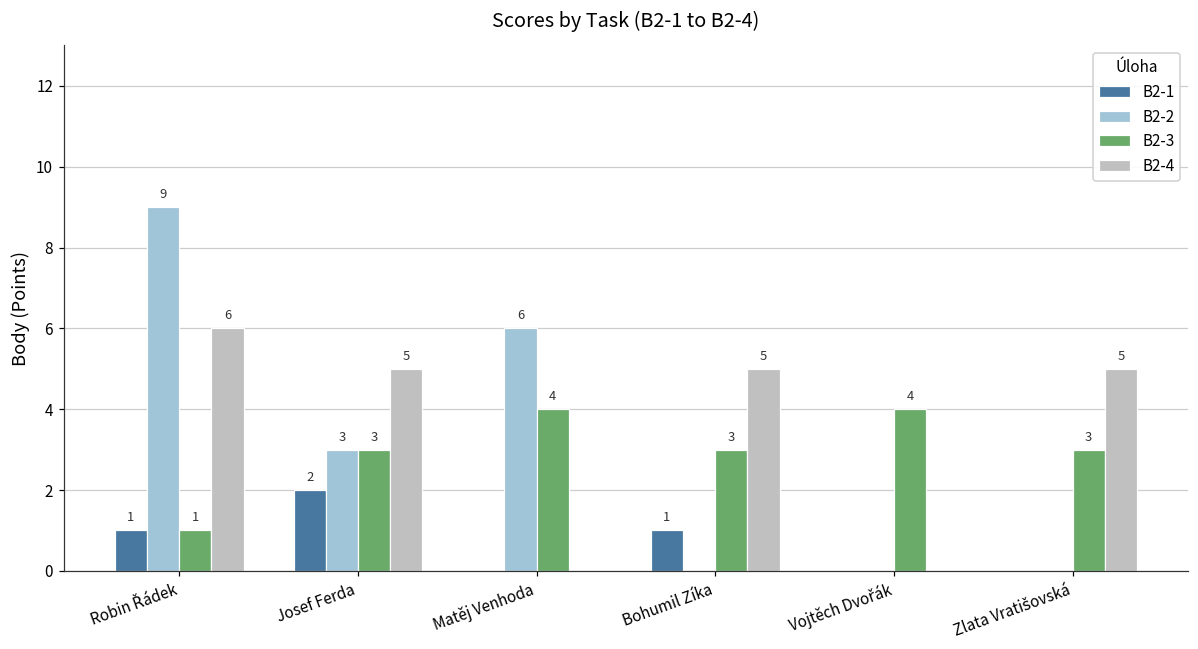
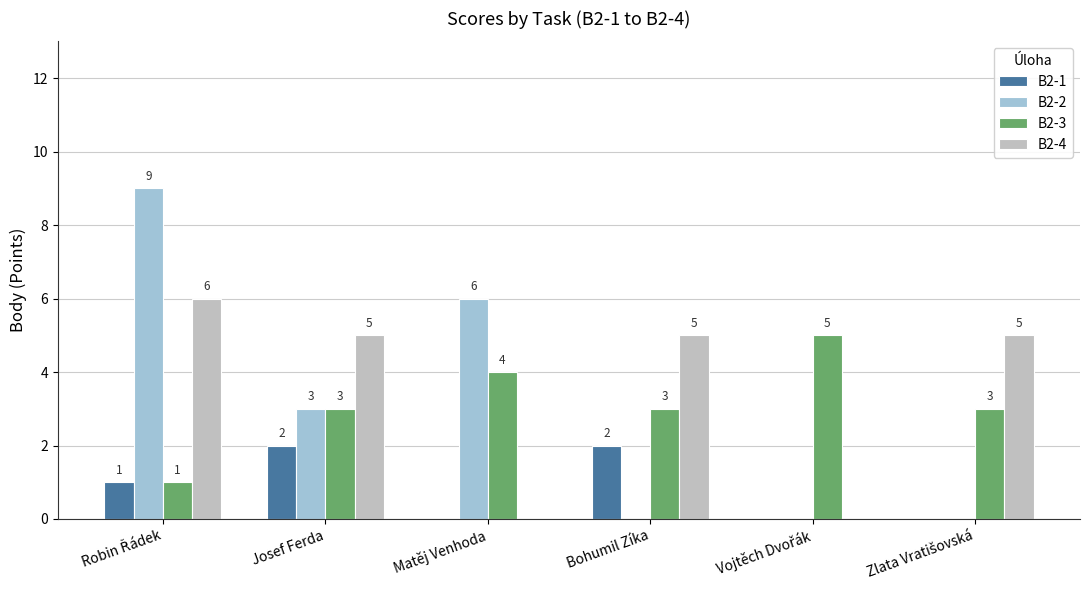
B2-1, Bohumil Zíka: 1 -> 2
B2-3, Vojtěch Dvořák: 4 -> 5
